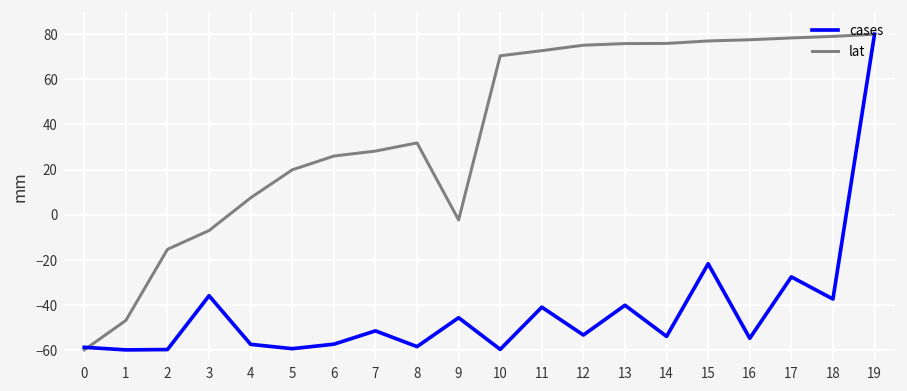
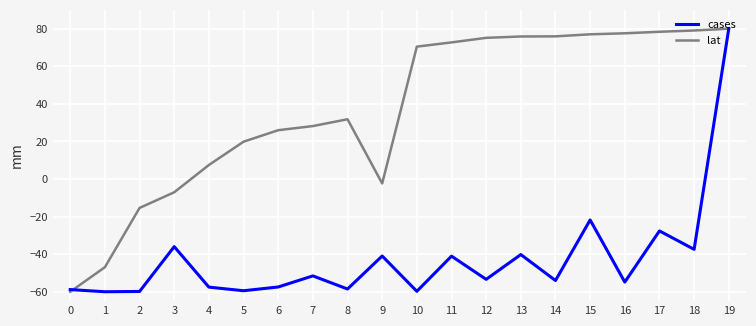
cases, 9: -46 -> -41
